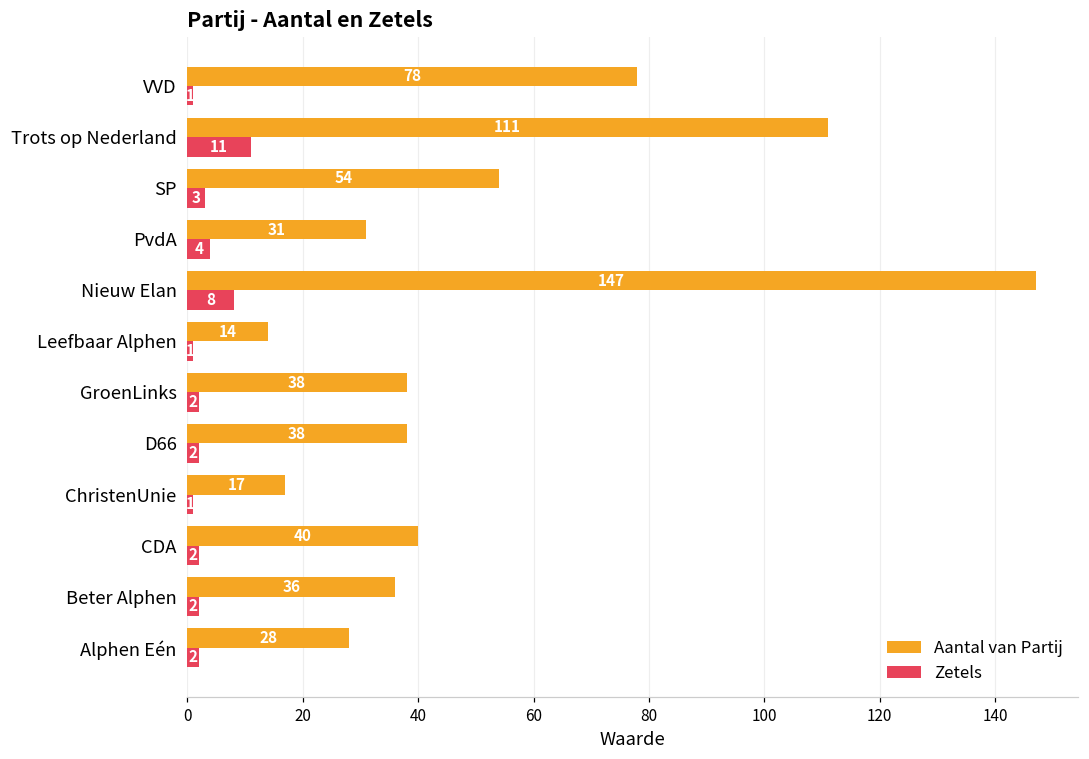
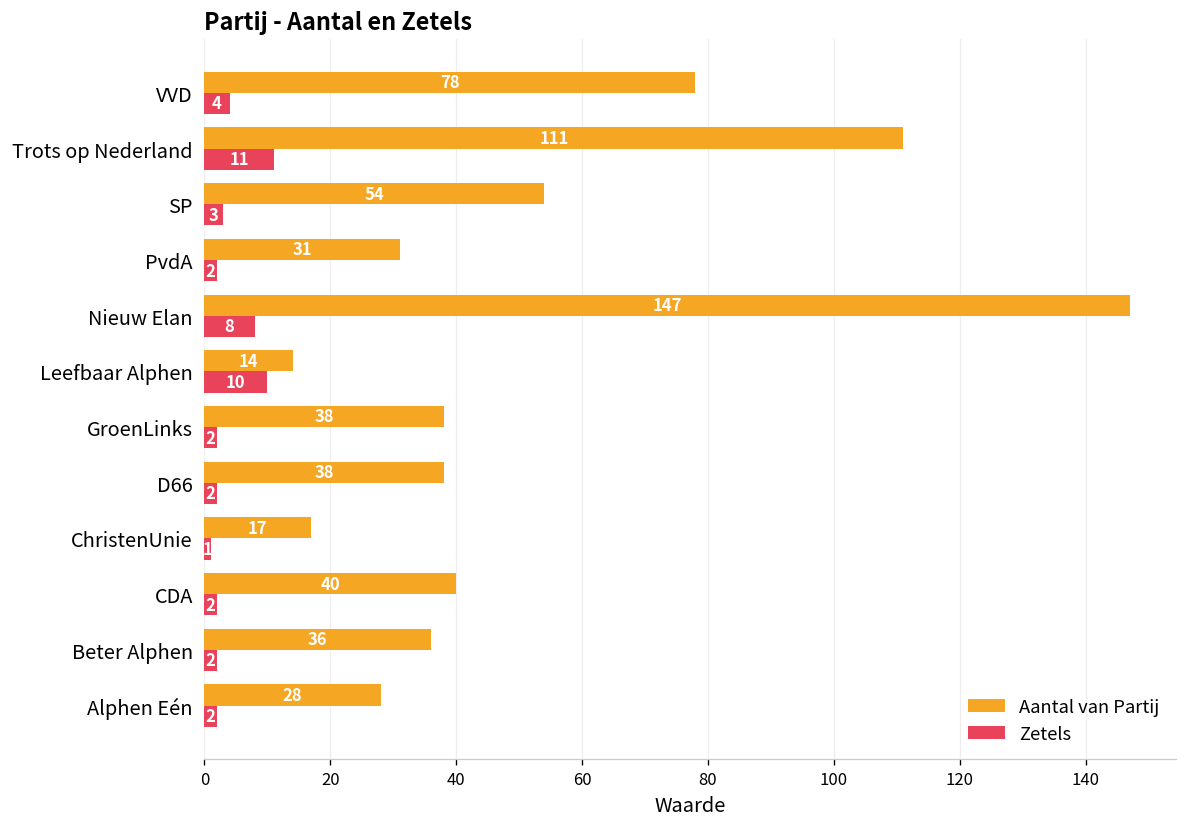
Zetels, VVD: 1 -> 4
Zetels, PvdA: 4 -> 2
Zetels, Leefbaar Alphen: 1 -> 10
